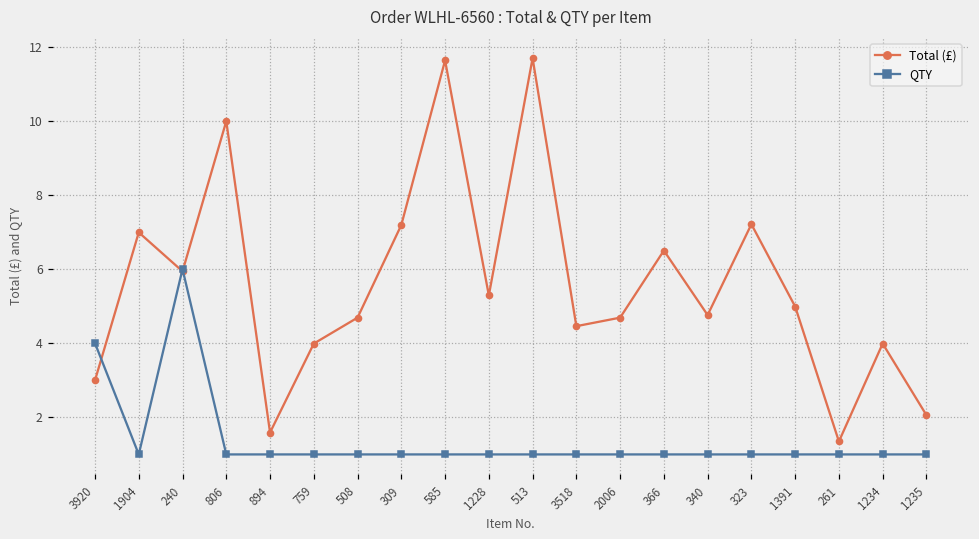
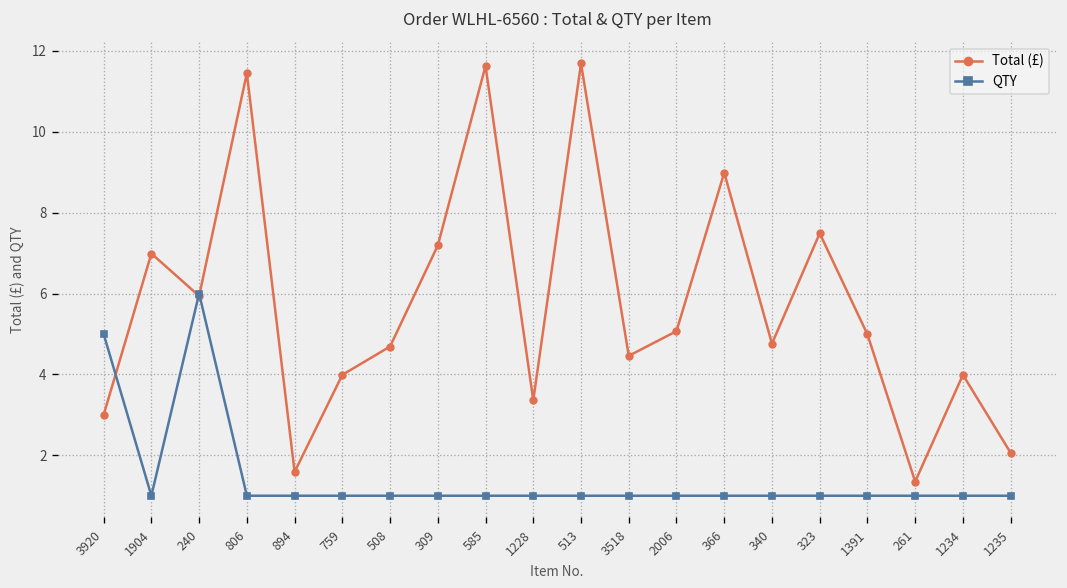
QTY, 3920: 4 -> 5
Total (£), 806: 10.0 -> 11.5
Total (£), 1228: 5.3 -> 3.4
Total (£), 2006: 4.7 -> 5.1
Total (£), 366: 6.5 -> 9.0
Total (£), 323: 7.2 -> 7.5
